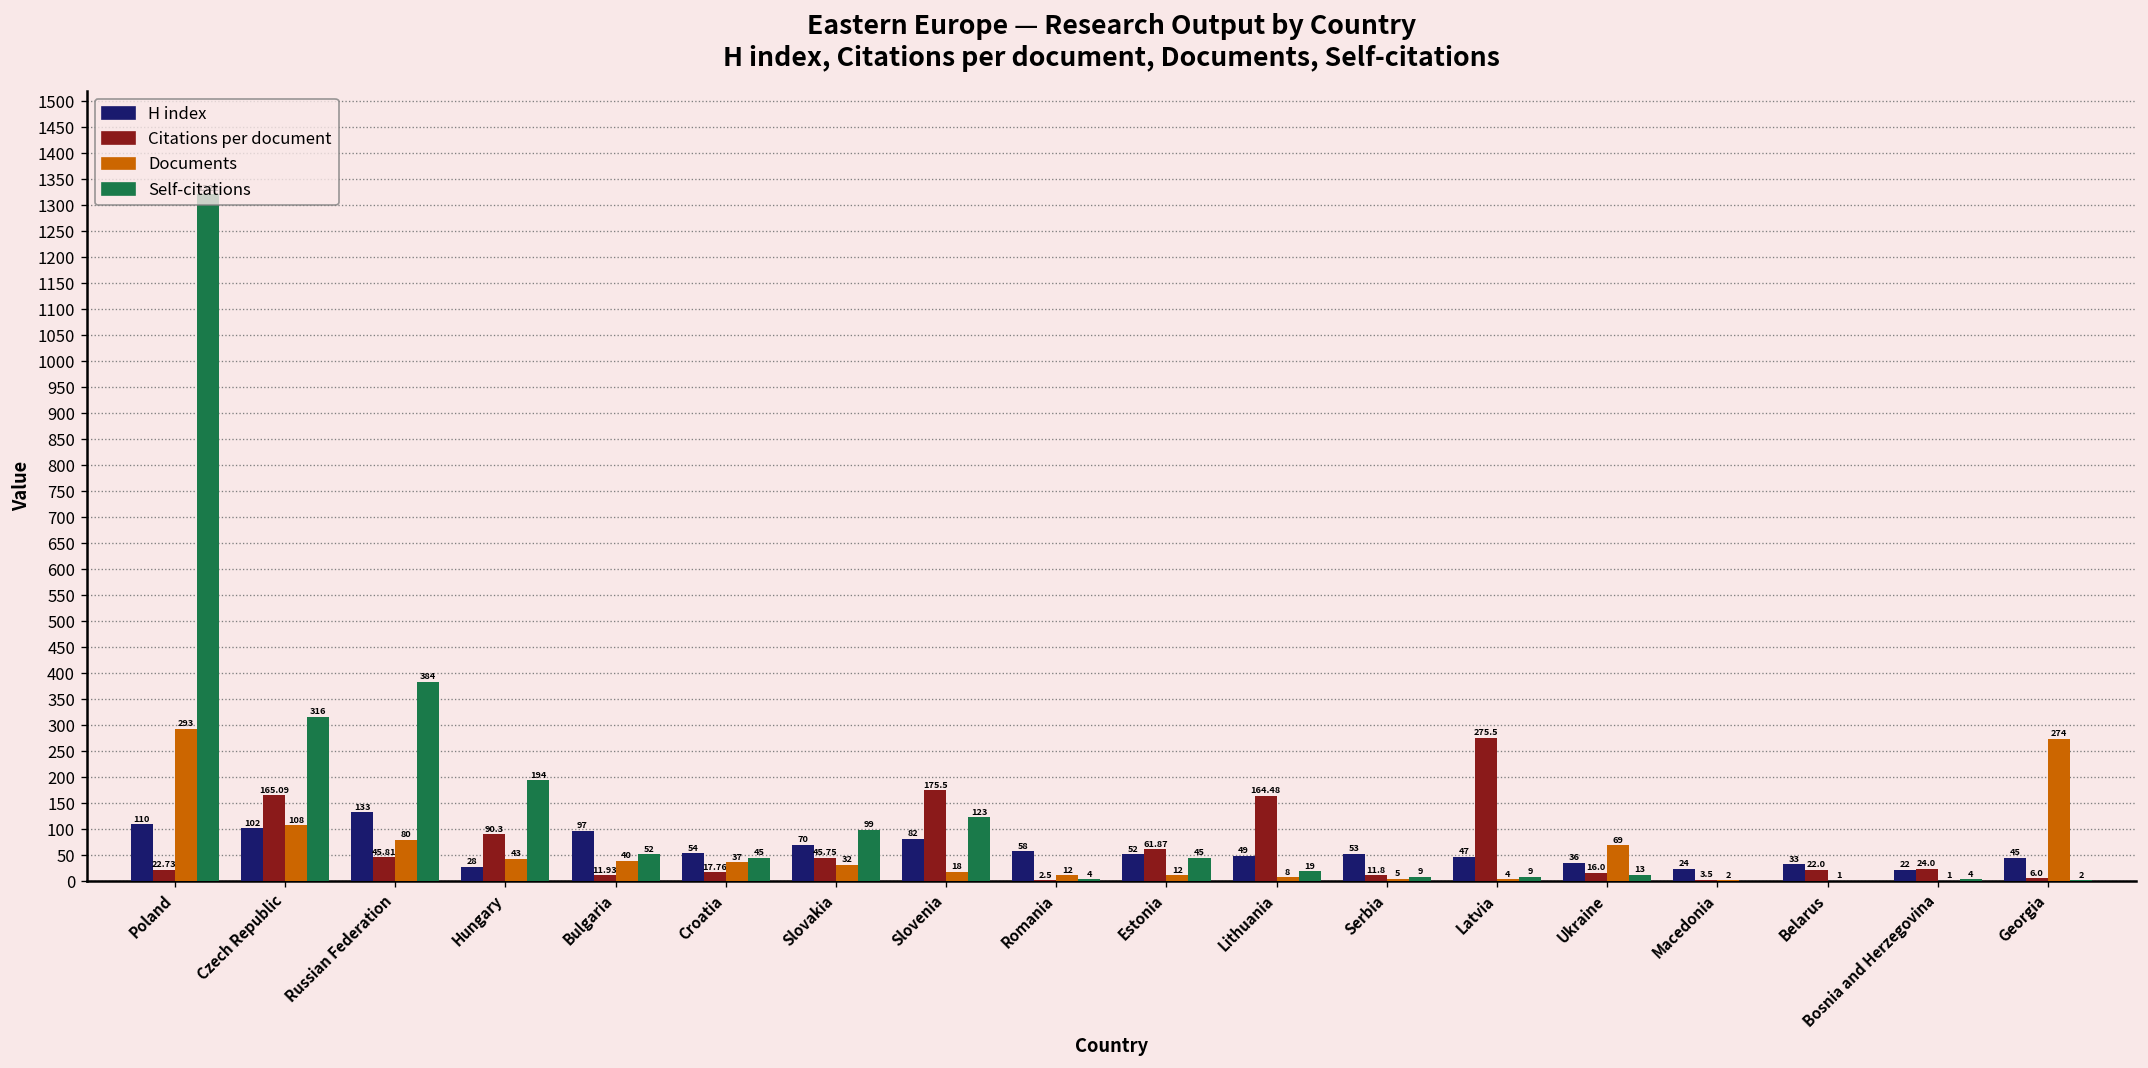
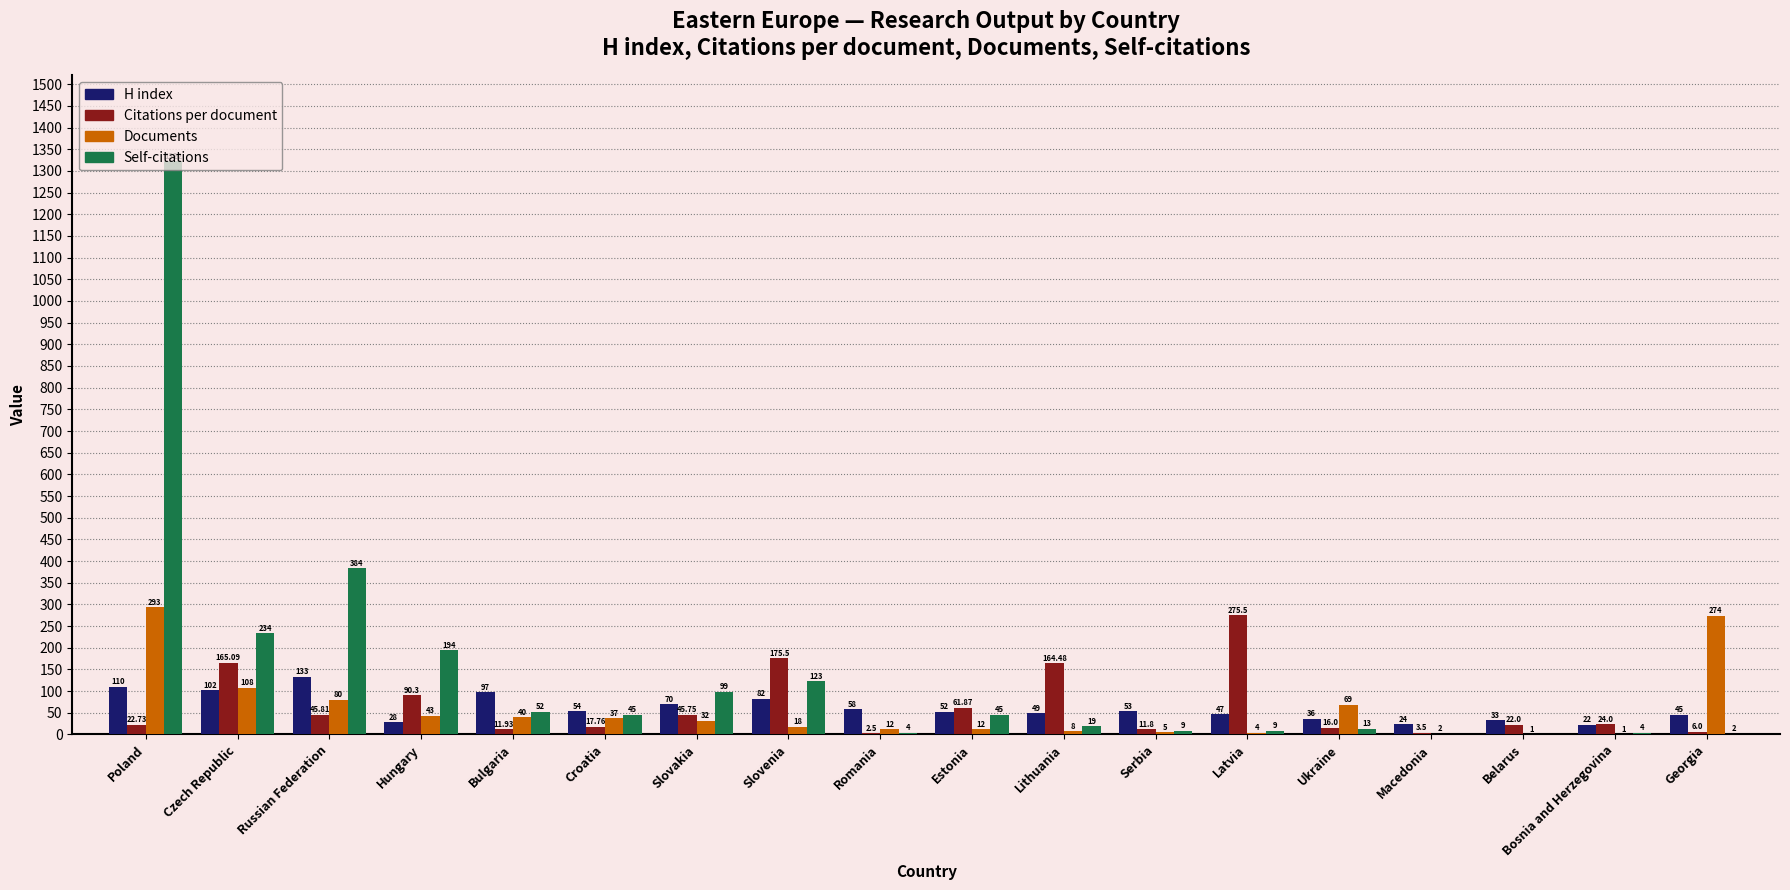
Self-citations, Czech Republic: 316 -> 234
